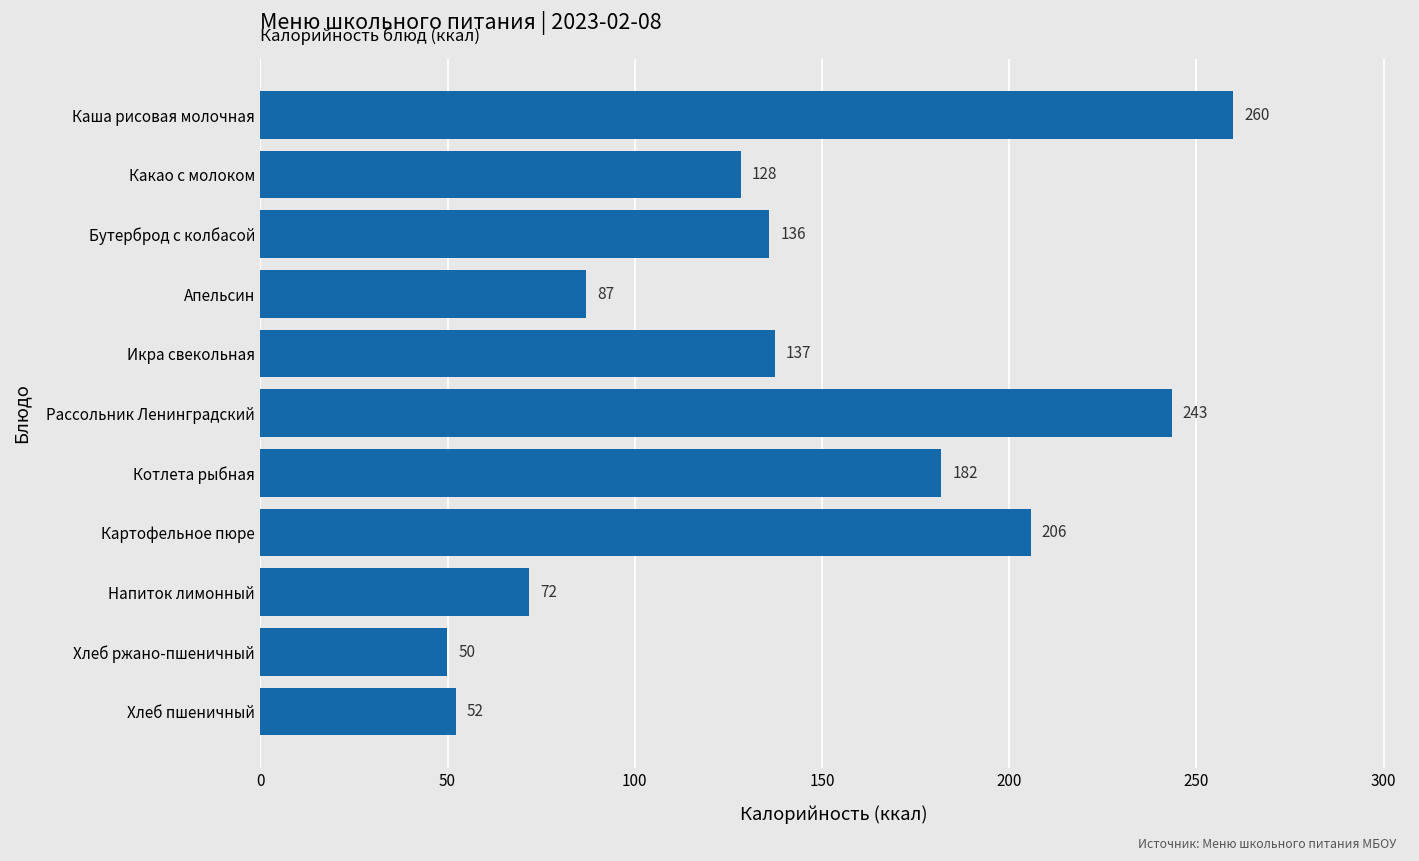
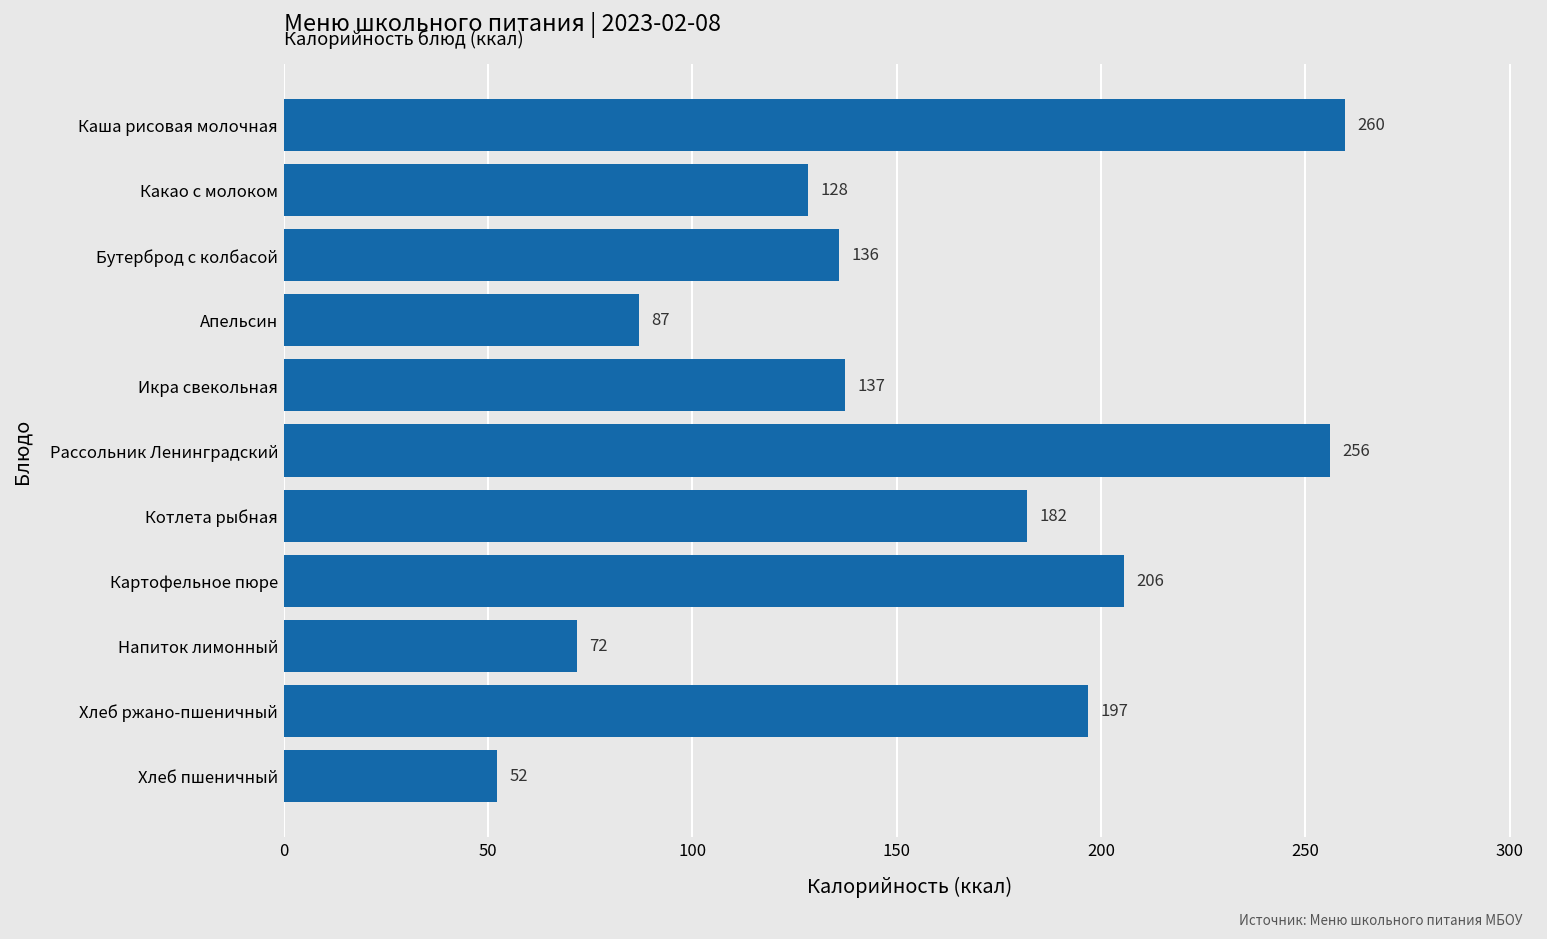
Рассольник Ленинградский: 243 -> 256
Хлеб ржано-пшеничный: 50 -> 197
